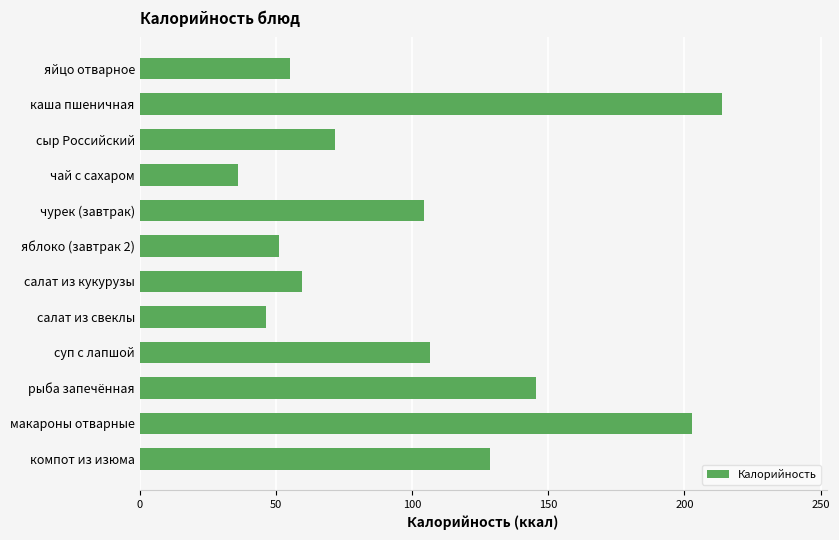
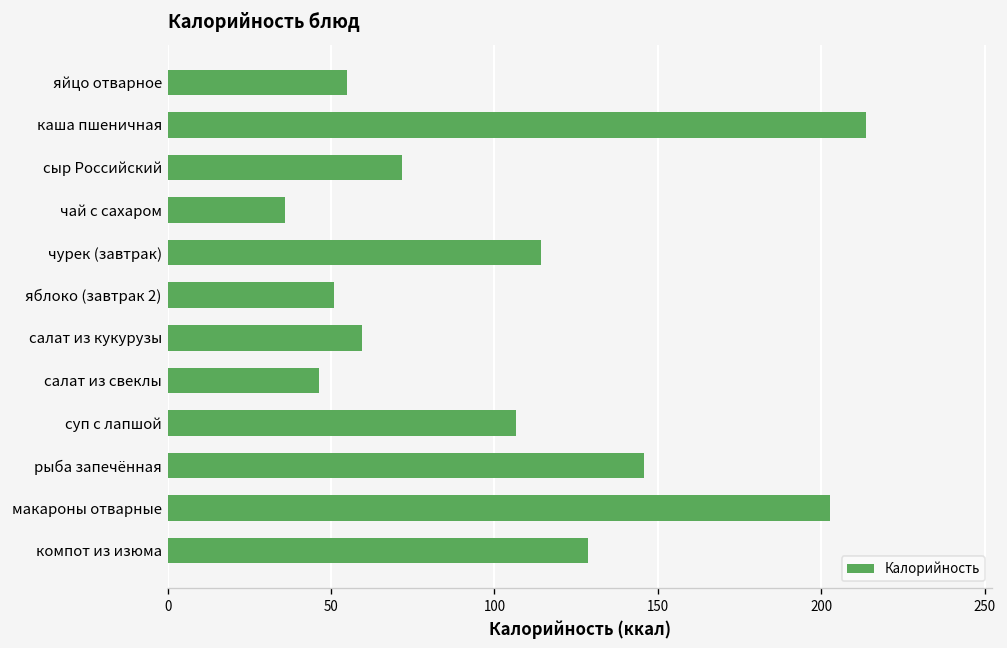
чурек (завтрак): 104 -> 114
